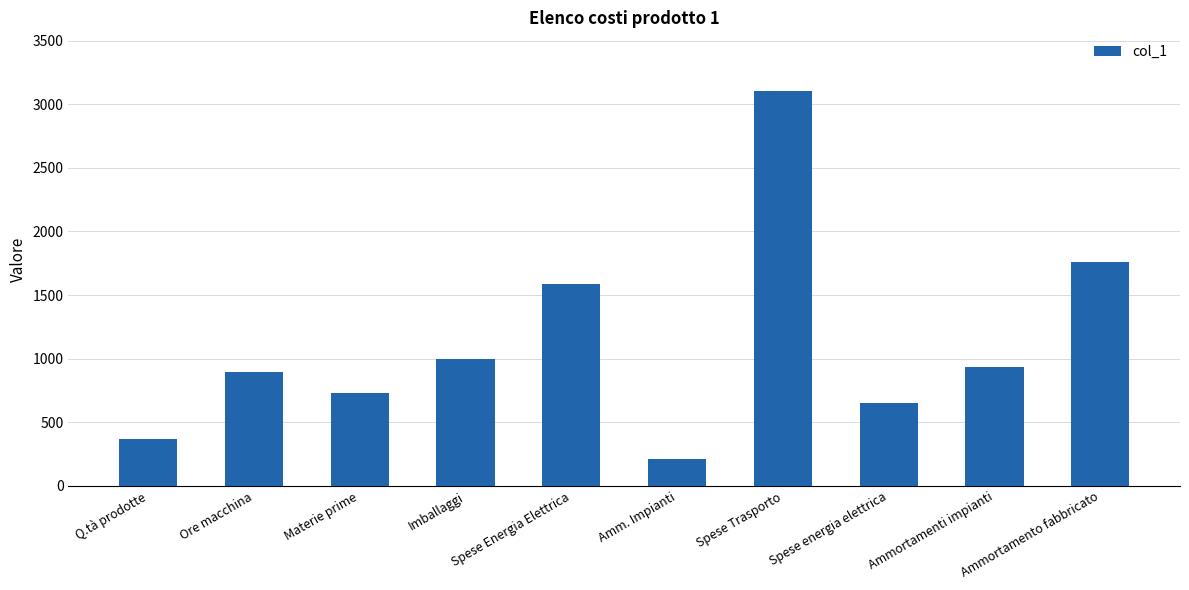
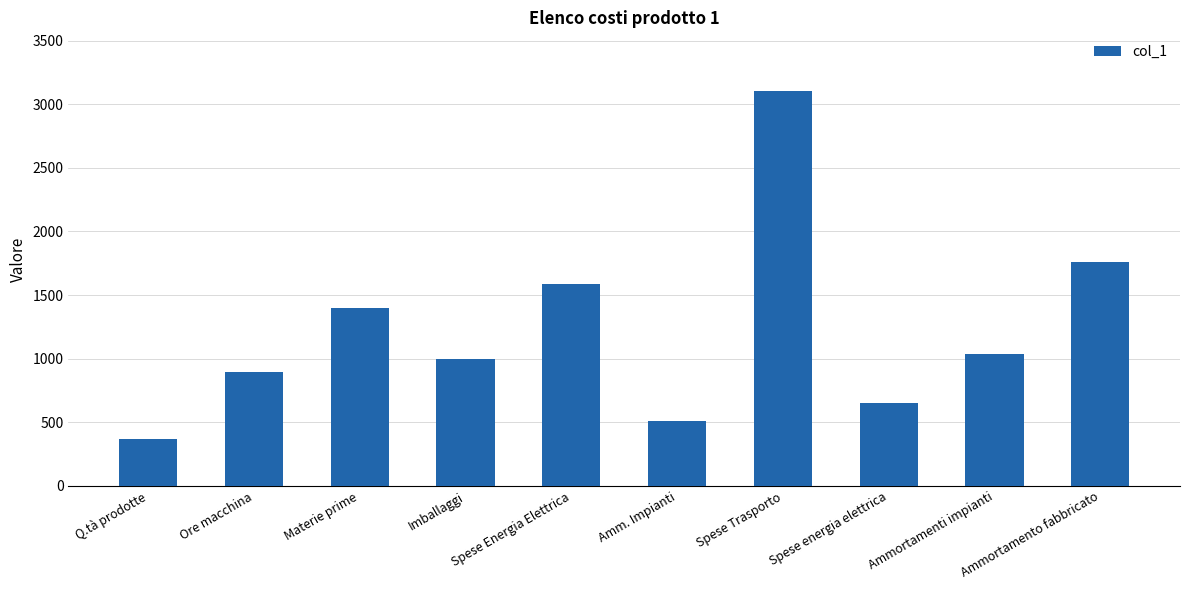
Materie prime: 730 -> 1400
Amm. Impianti: 210 -> 510
Ammortamenti impianti: 940 -> 1040
